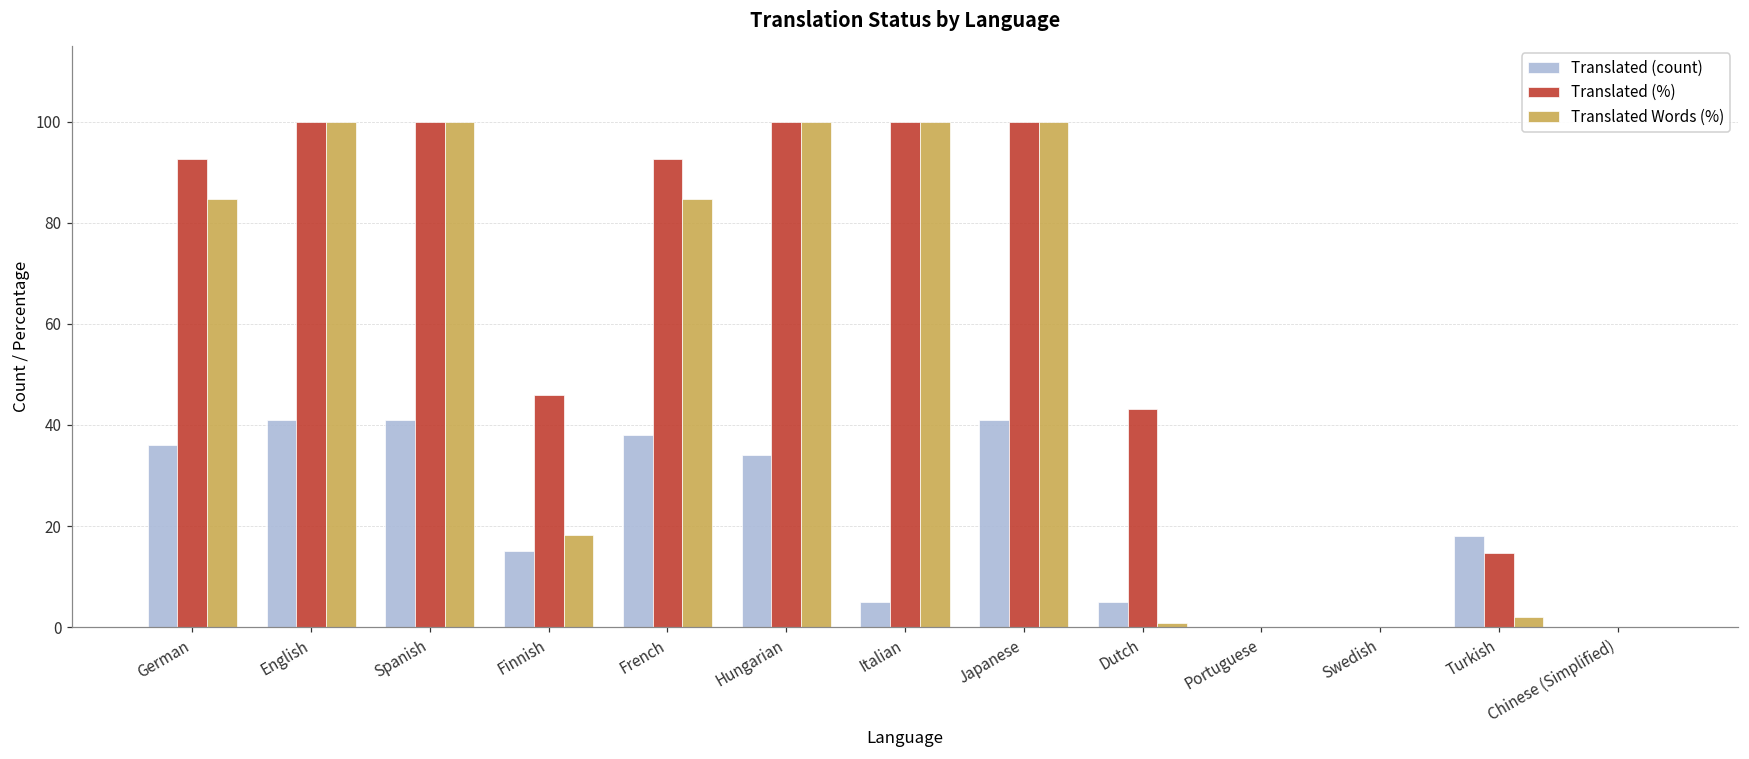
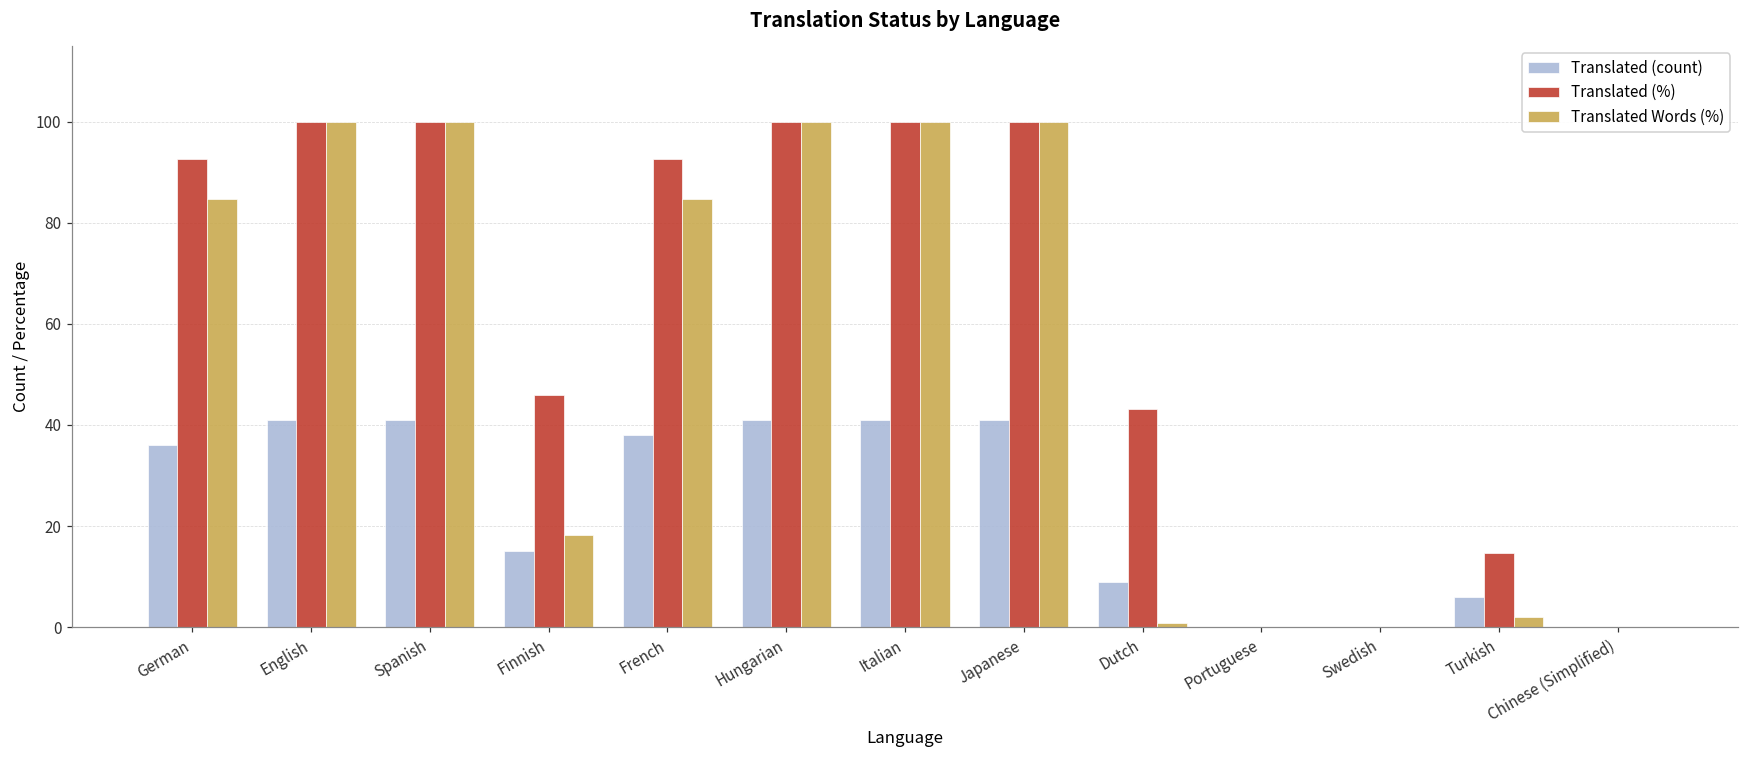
Translated (count), Hungarian: 34 -> 41
Translated (count), Italian: 5 -> 41
Translated (count), Dutch: 5 -> 9
Translated (count), Turkish: 18 -> 6
